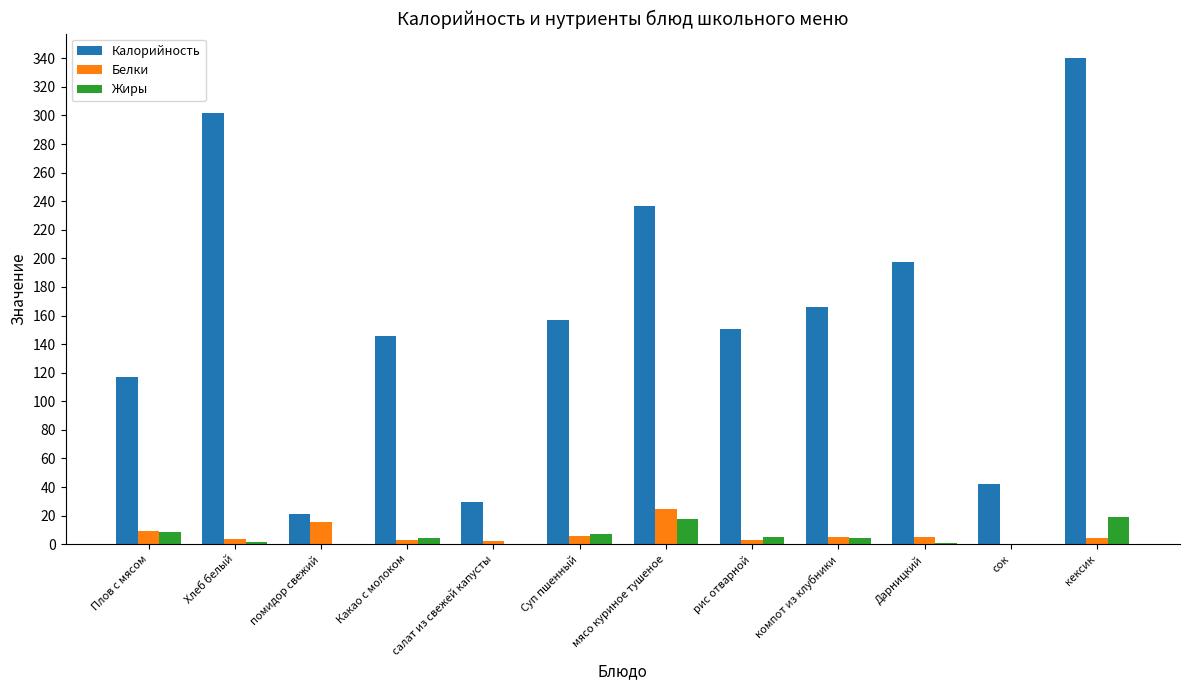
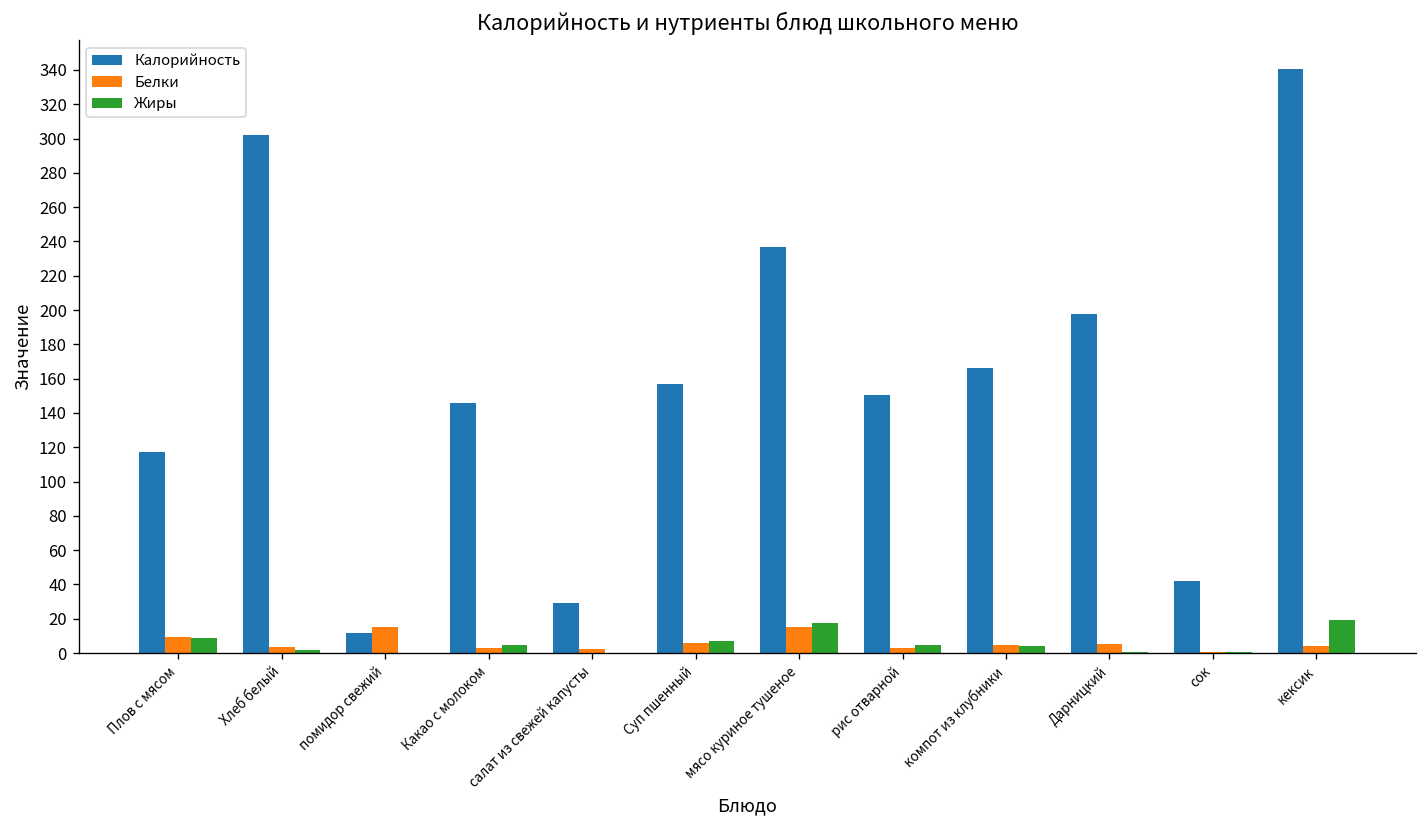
Калорийность, помидор свежий: 21 -> 12
Белки, мясо куриное тушеное: 25 -> 15
